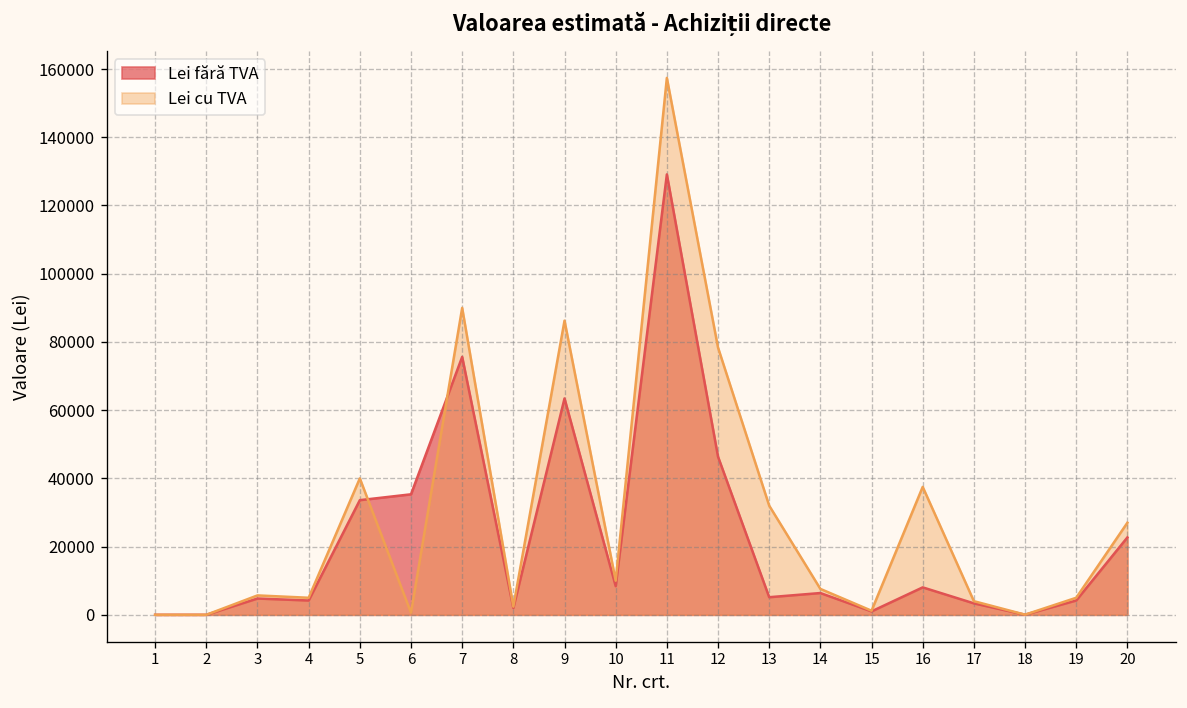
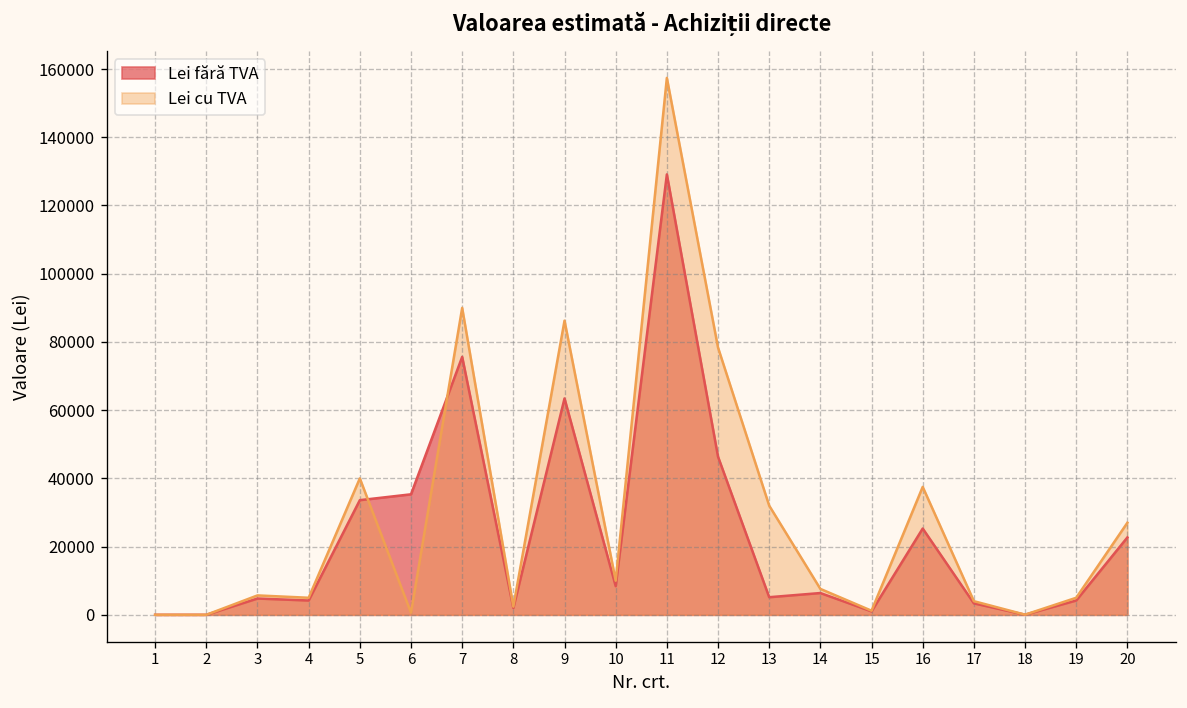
Lei fără TVA, 16: 8000 -> 25000
